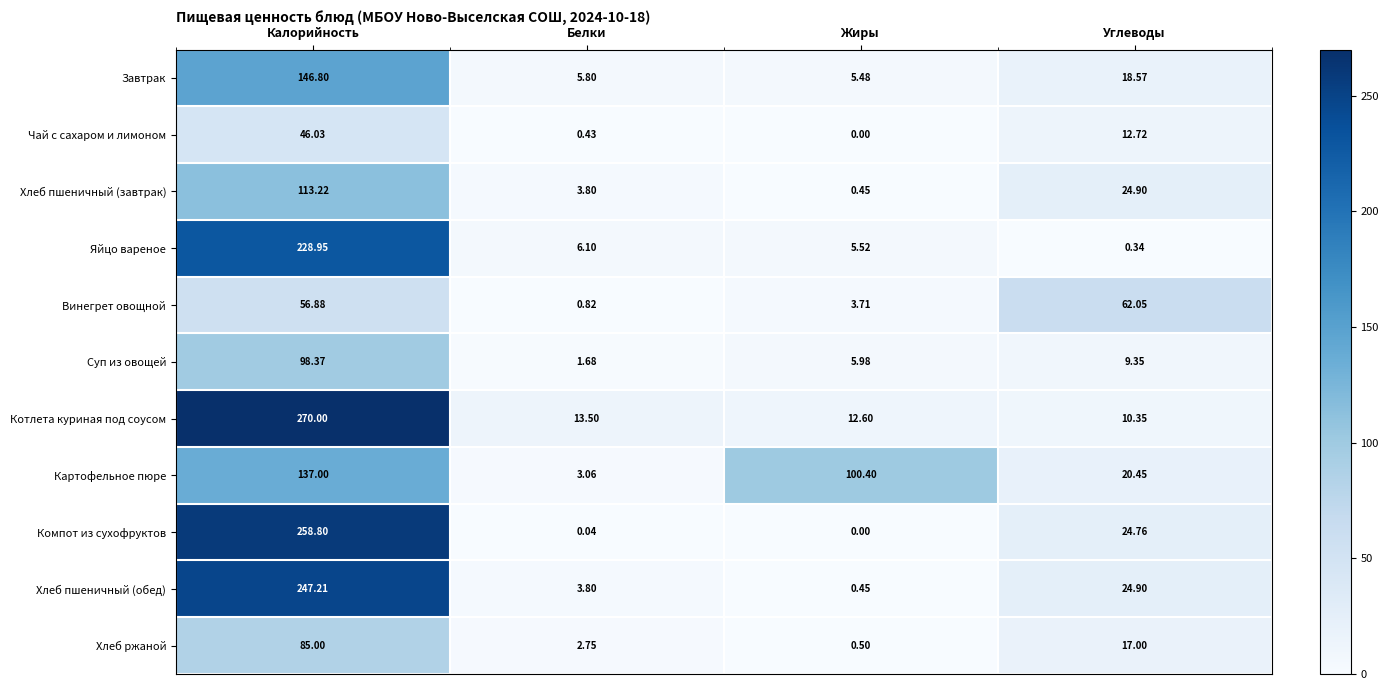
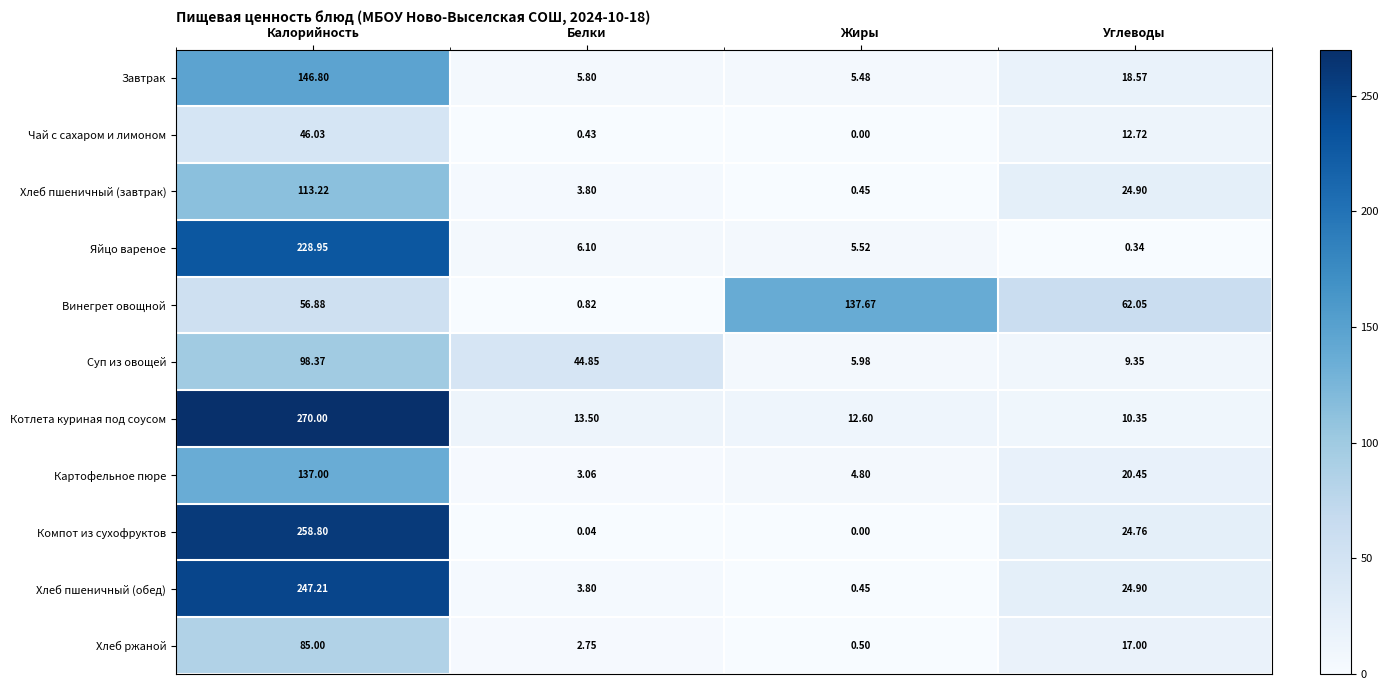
Винегрет овощной, Жиры: 3.71 -> 137.67
Суп из овощей, Белки: 1.68 -> 44.85
Картофельное пюре, Жиры: 100.40 -> 4.80
